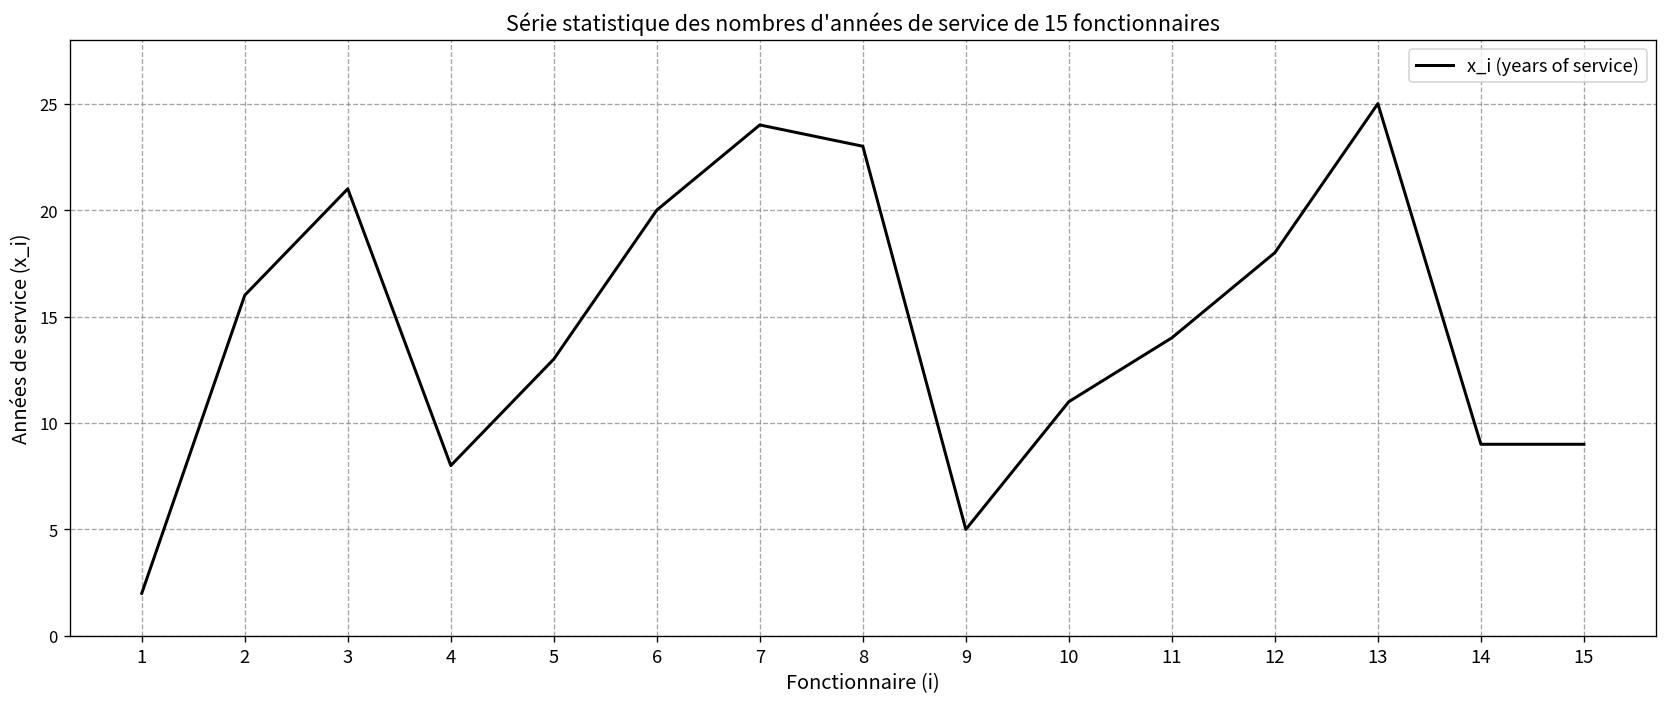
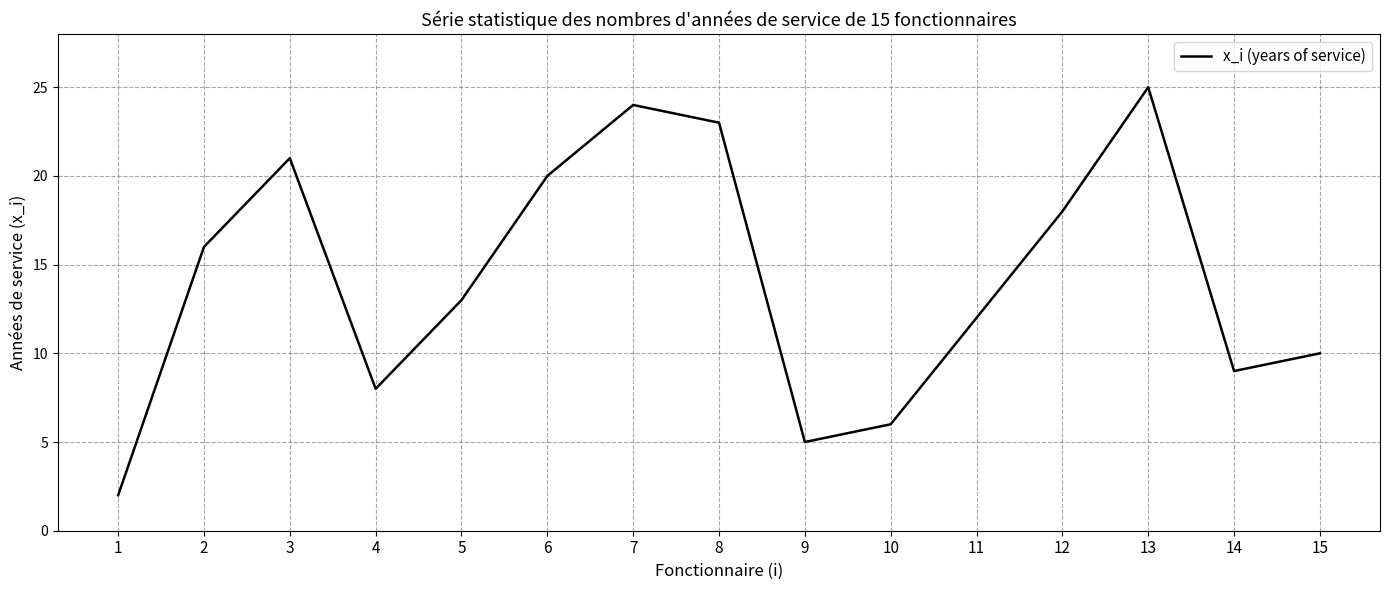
10: 11 -> 6
11: 14 -> 12
15: 9 -> 10
